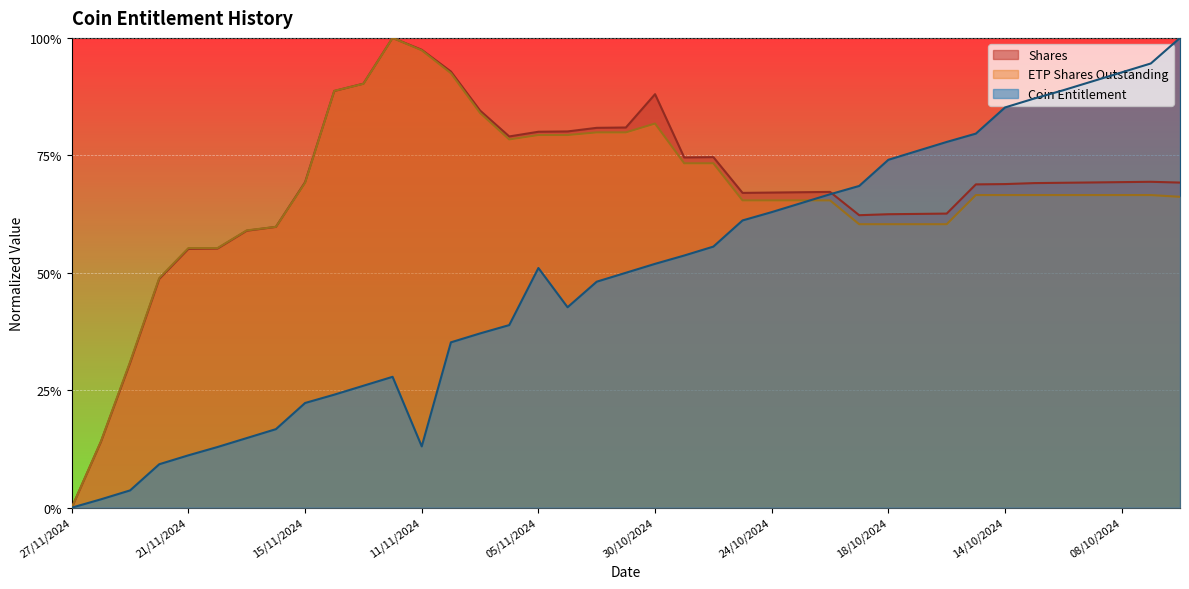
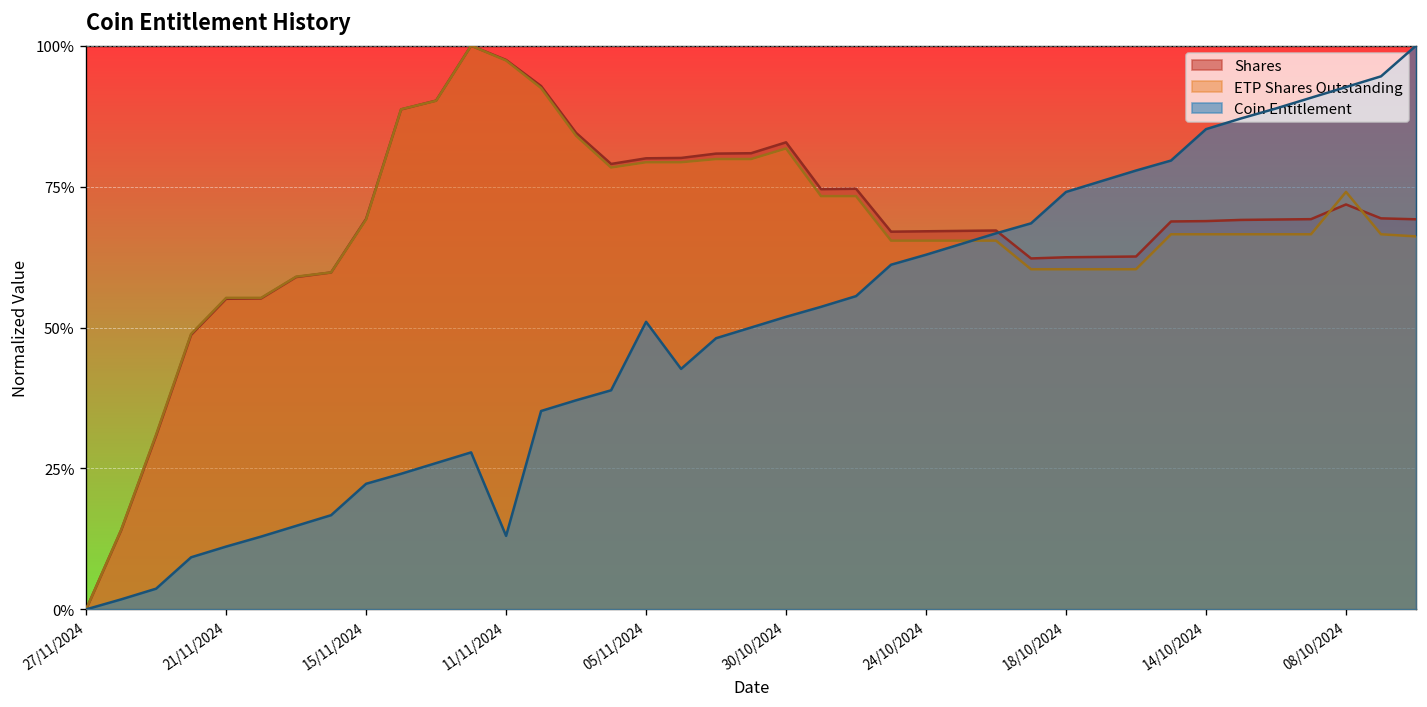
Shares, 30/10/2024: 88% -> 83%
Shares, 08/10/2024: 69% -> 72%
ETP Shares Outstanding, 08/10/2024: 67% -> 74%
